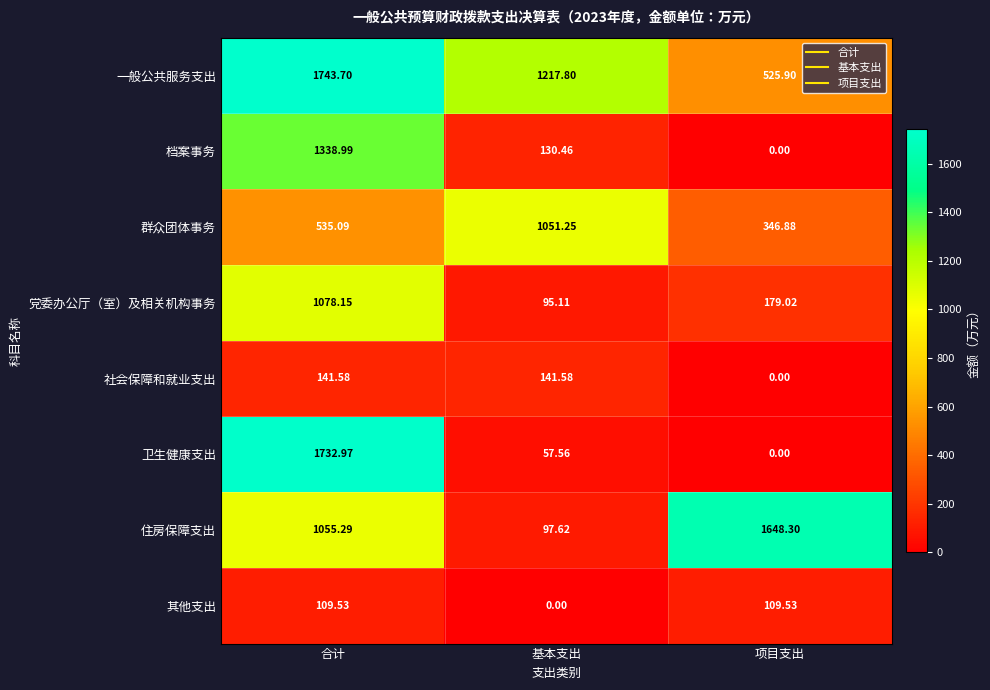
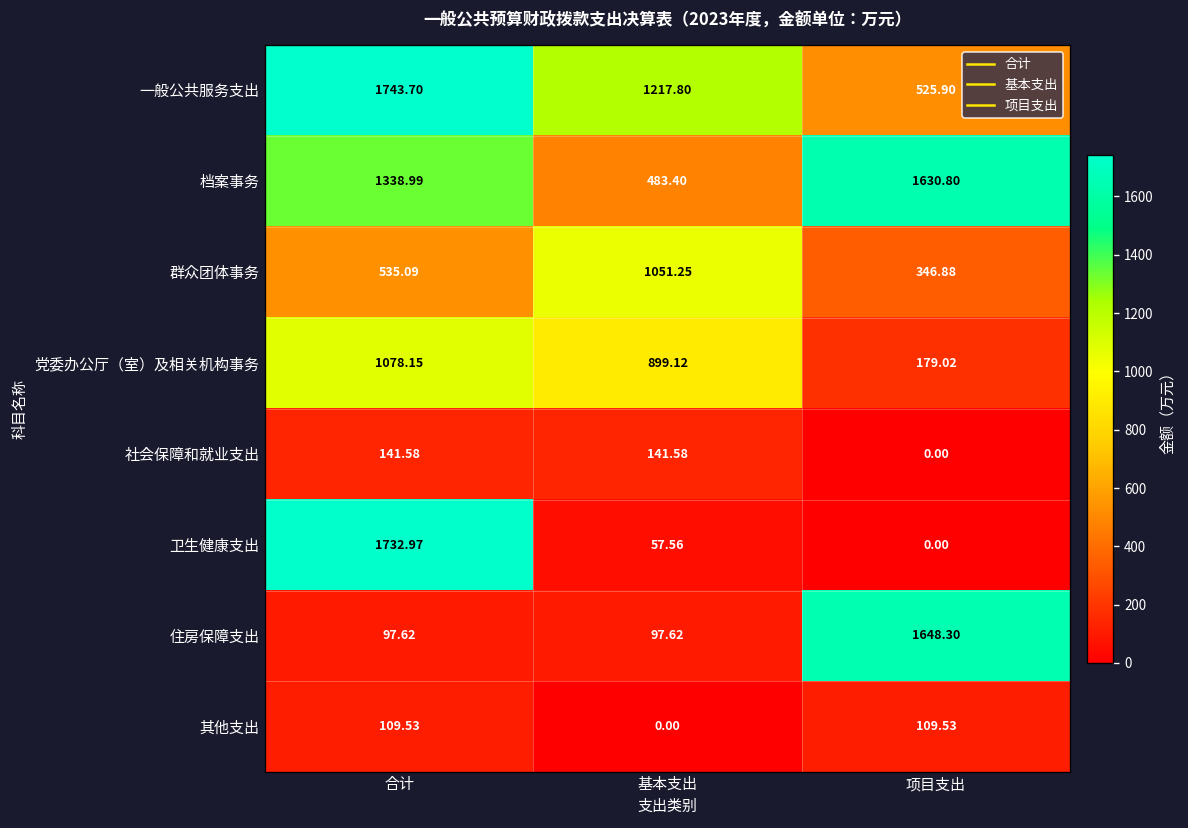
档案事务, 基本支出: 130.46 -> 483.40
档案事务, 项目支出: 0.00 -> 1630.80
党委办公厅（室）及相关机构事务, 基本支出: 95.11 -> 899.12
住房保障支出, 合计: 1055.29 -> 97.62
